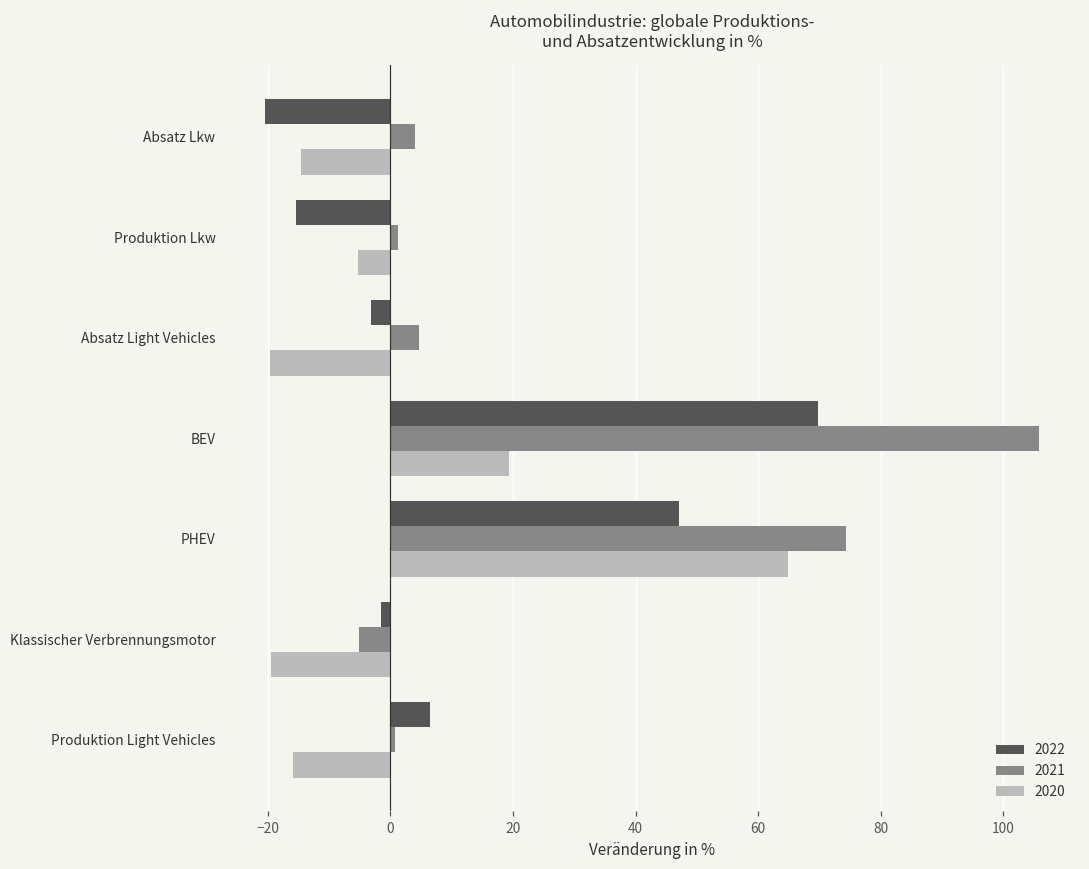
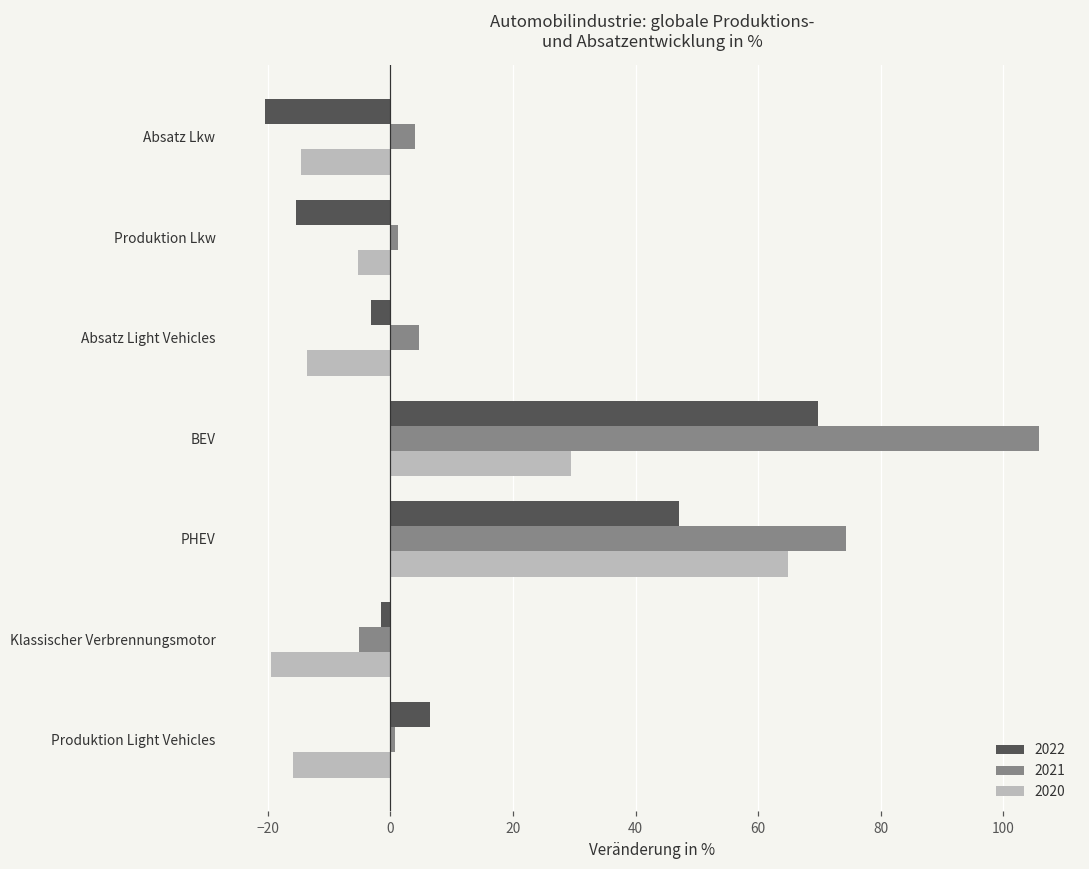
2020, Absatz Light Vehicles: -20 -> -14
2020, BEV: 19 -> 29
